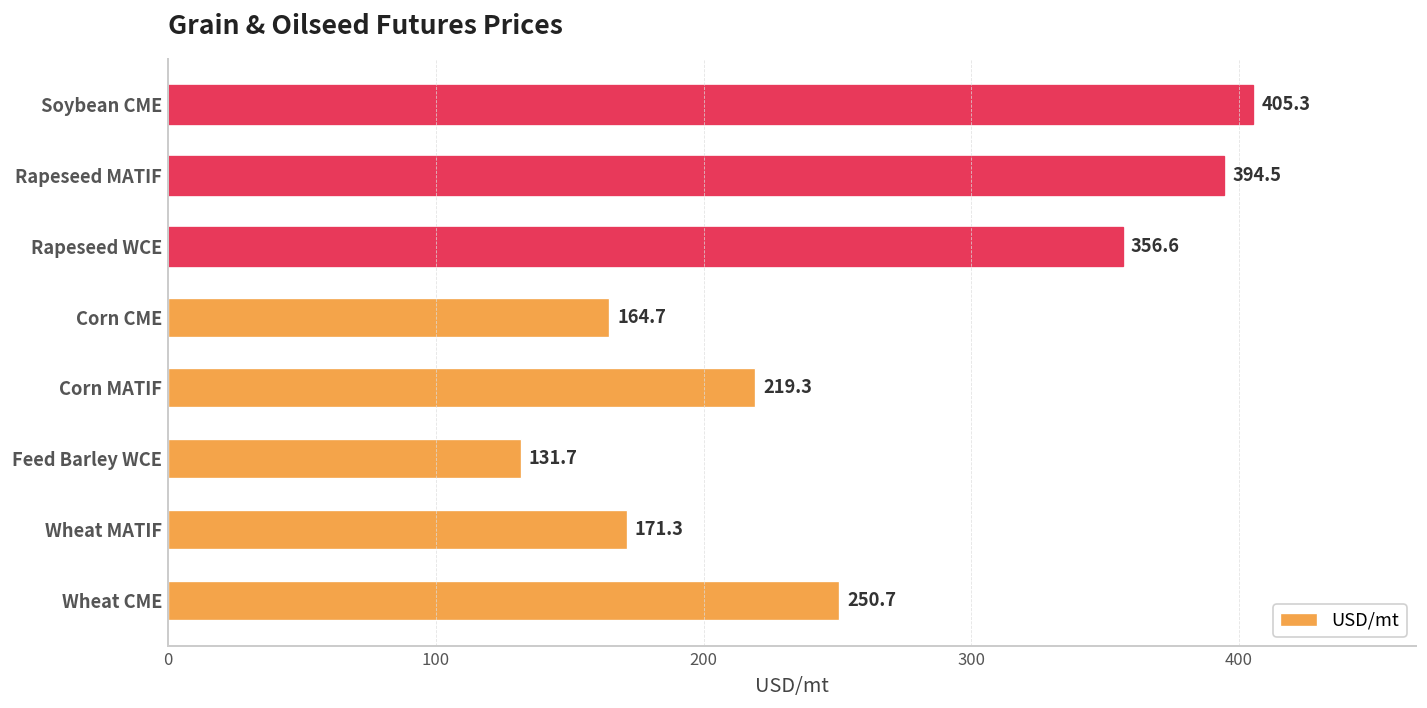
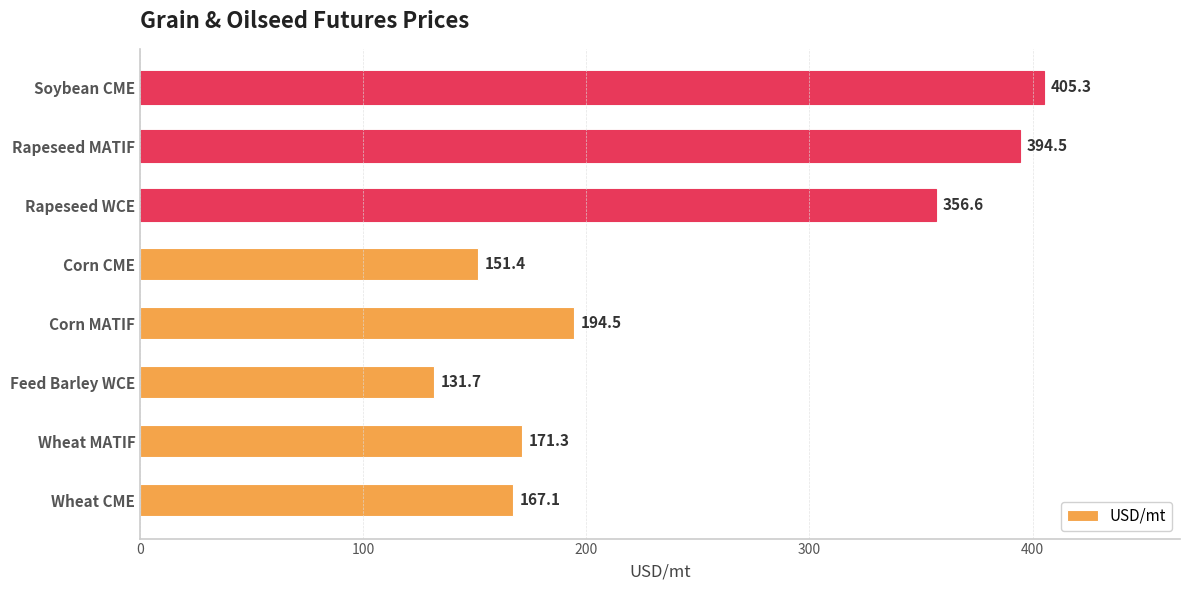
Corn CME: 164.7 -> 151.4
Corn MATIF: 219.3 -> 194.5
Wheat CME: 250.7 -> 167.1
